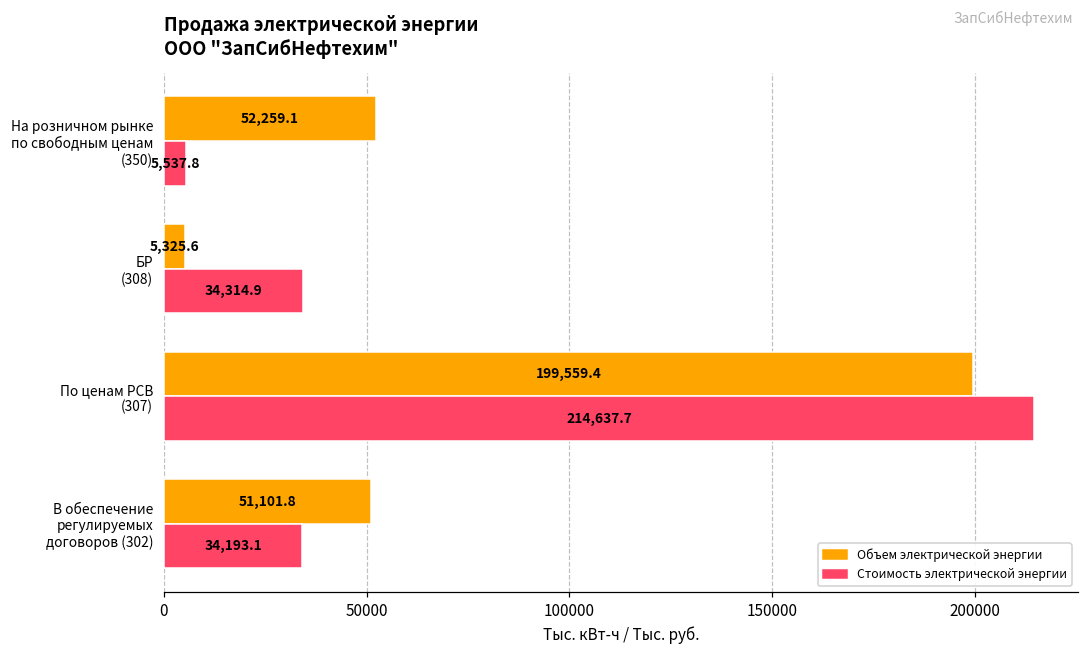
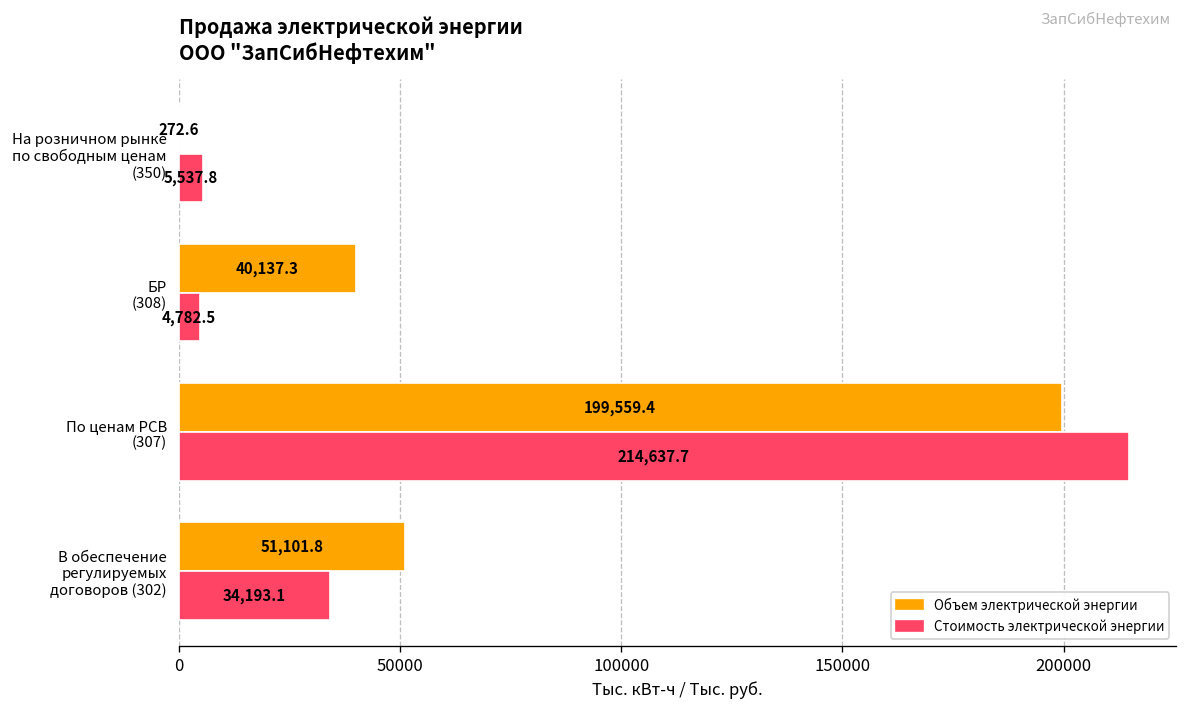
Объем электрической энергии, На розничном рынке по свободным ценам (350): 52,259.1 -> 272.6
Объем электрической энергии, БР (308): 5,325.6 -> 40,137.3
Стоимость электрической энергии, БР (308): 34,314.9 -> 4,782.5
